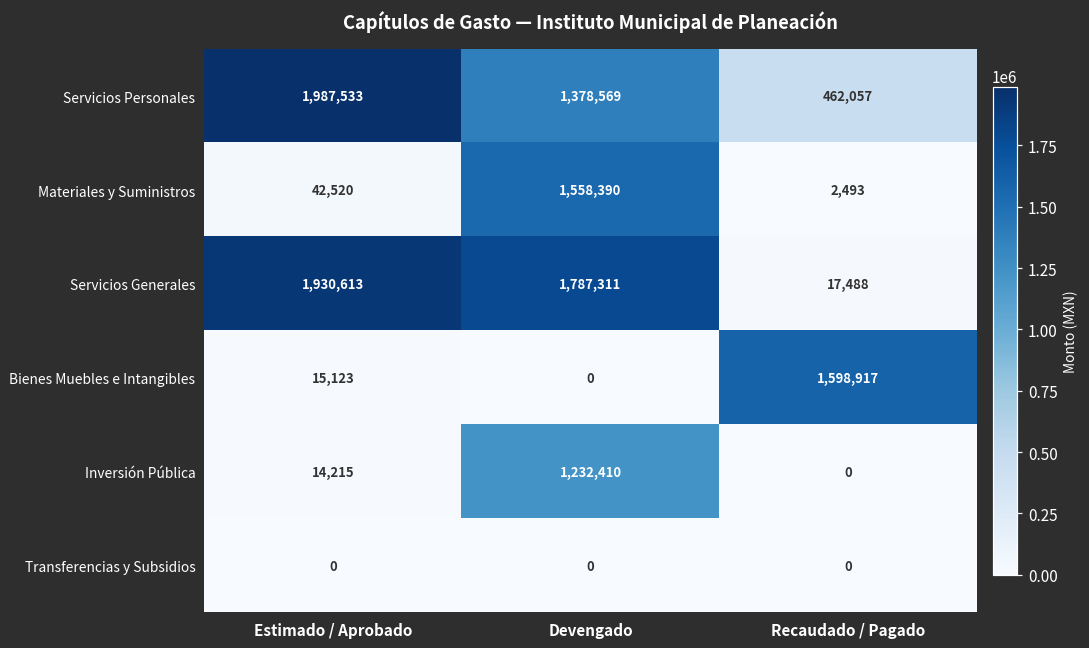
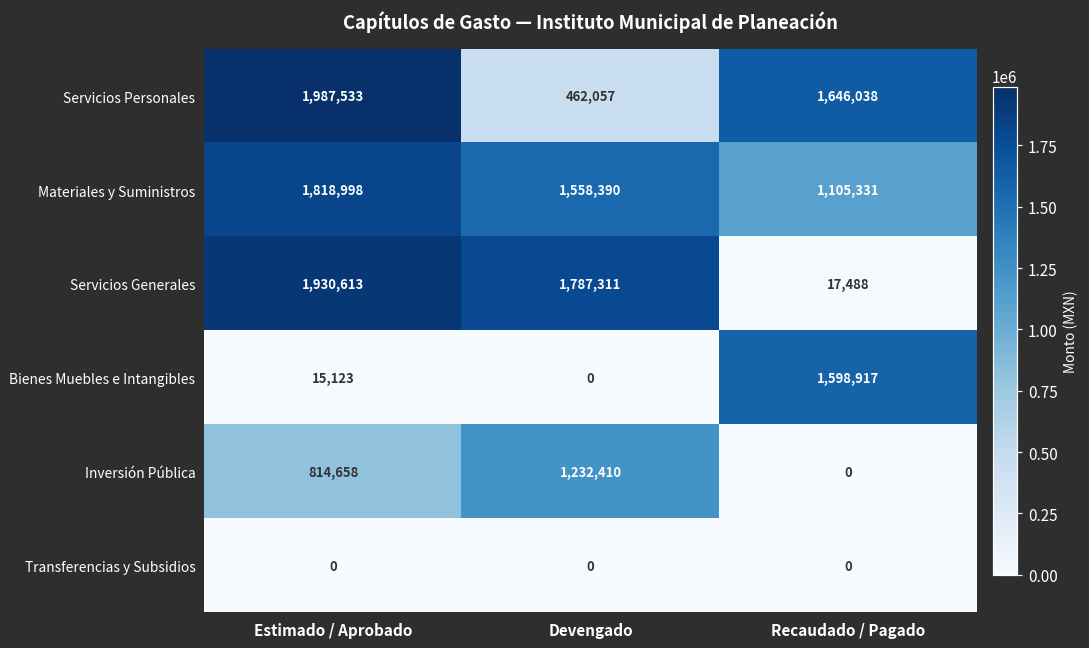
Servicios Personales, Devengado: 1,378,569 -> 462,057
Servicios Personales, Recaudado / Pagado: 462,057 -> 1,646,038
Materiales y Suministros, Estimado / Aprobado: 42,520 -> 1,818,998
Materiales y Suministros, Recaudado / Pagado: 2,493 -> 1,105,331
Inversión Pública, Estimado / Aprobado: 14,215 -> 814,658
